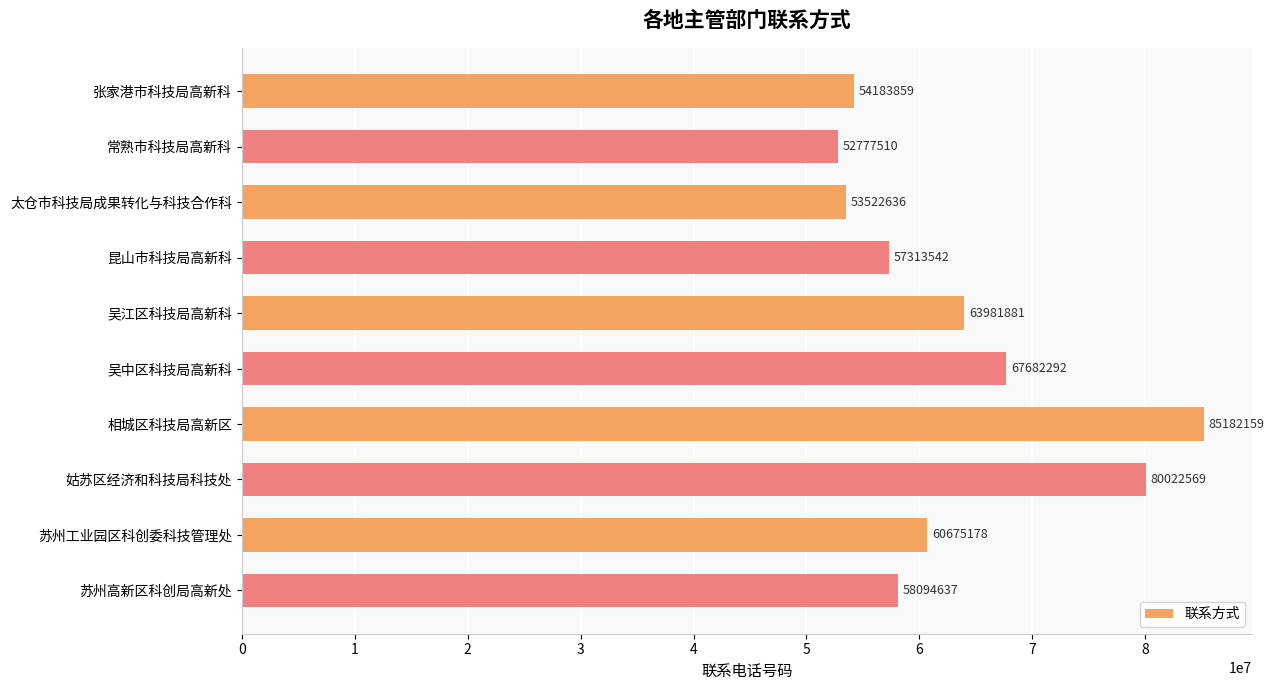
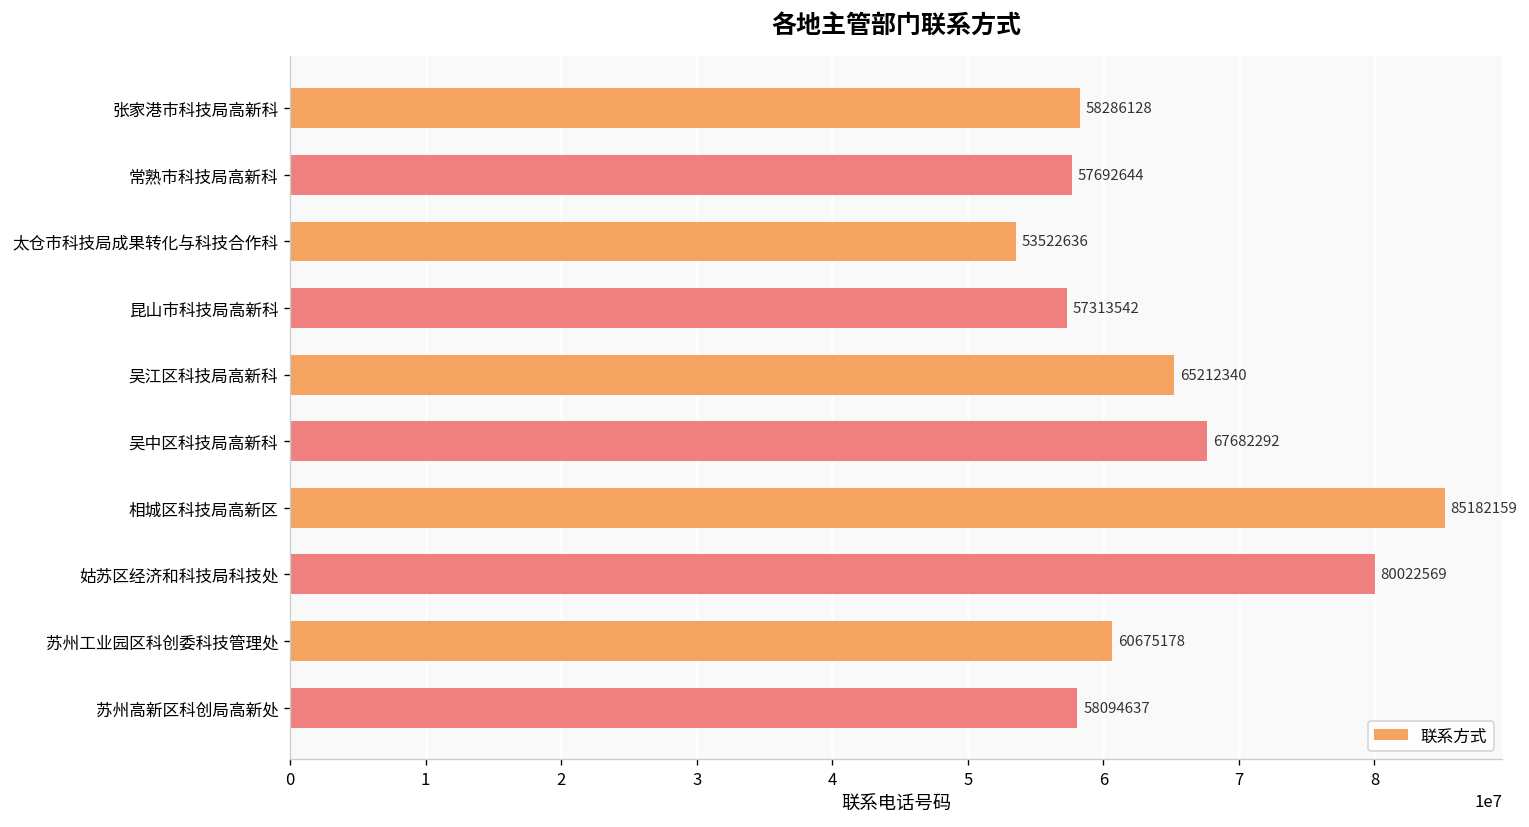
张家港市科技局高新科: 54183859 -> 58286128
常熟市科技局高新科: 52777510 -> 57692644
吴江区科技局高新科: 63981881 -> 65212340
